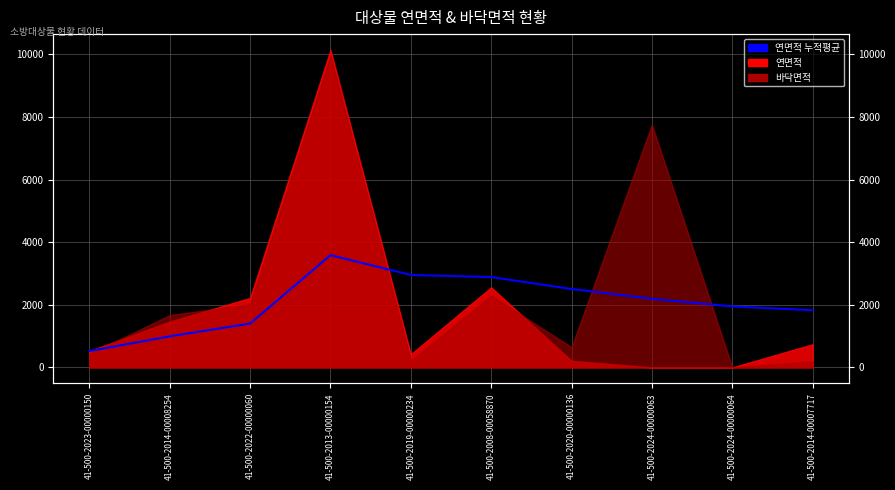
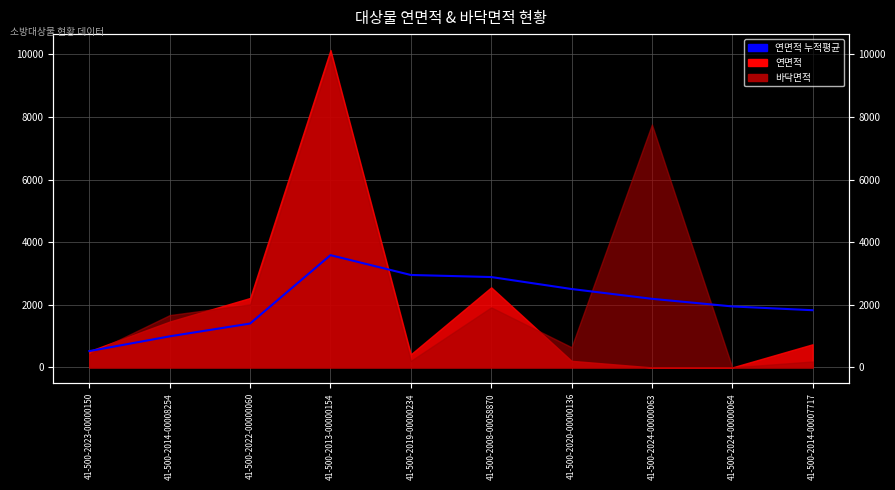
바닥면적, 41-500-2008-00058870: 2300 -> 1900
